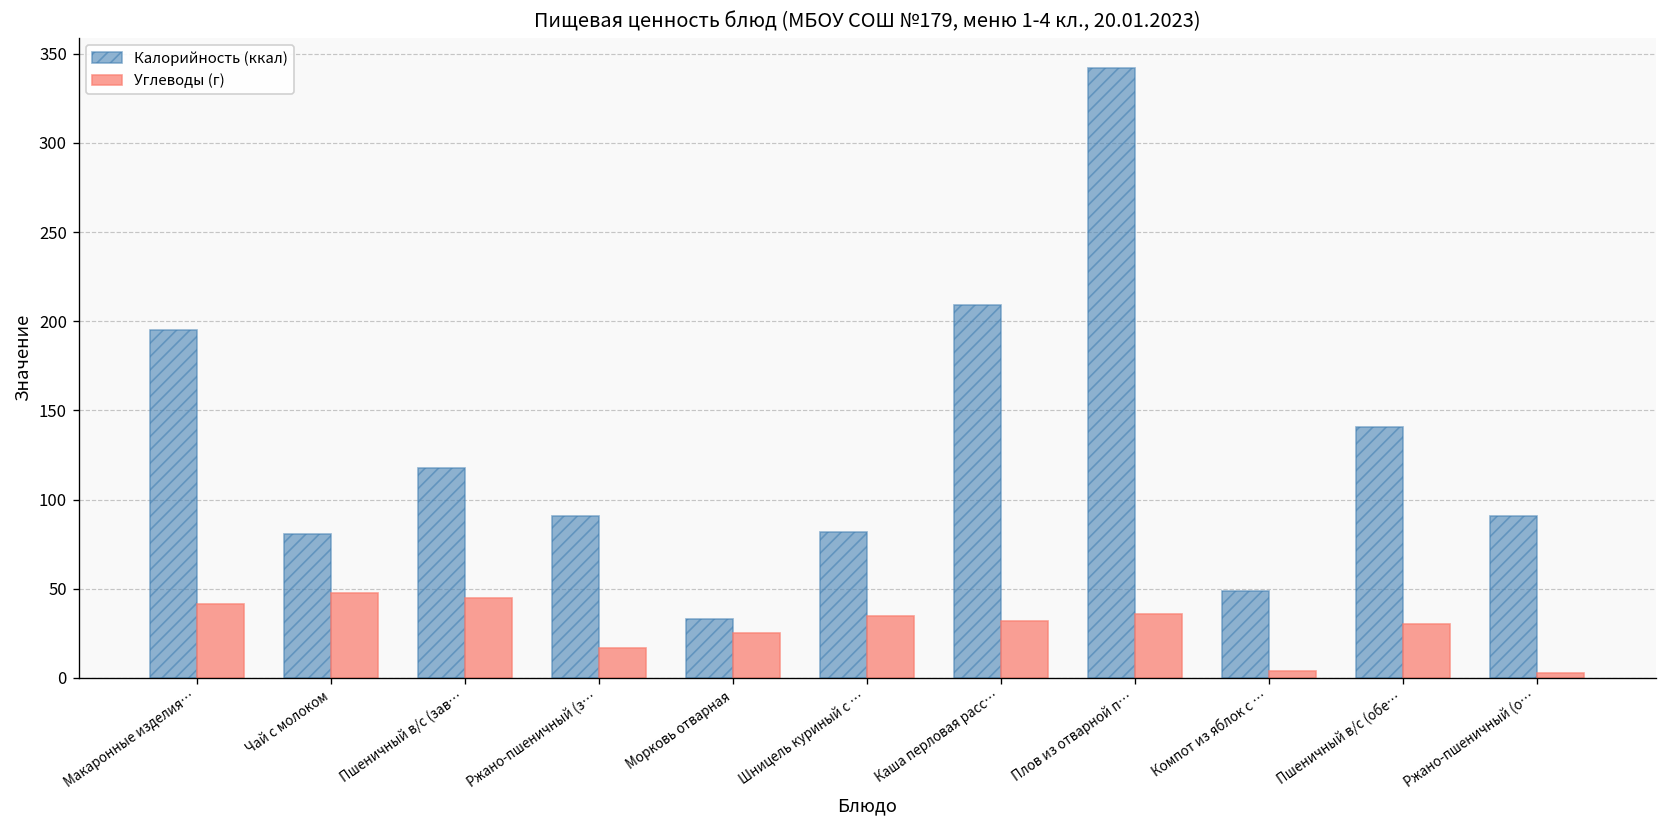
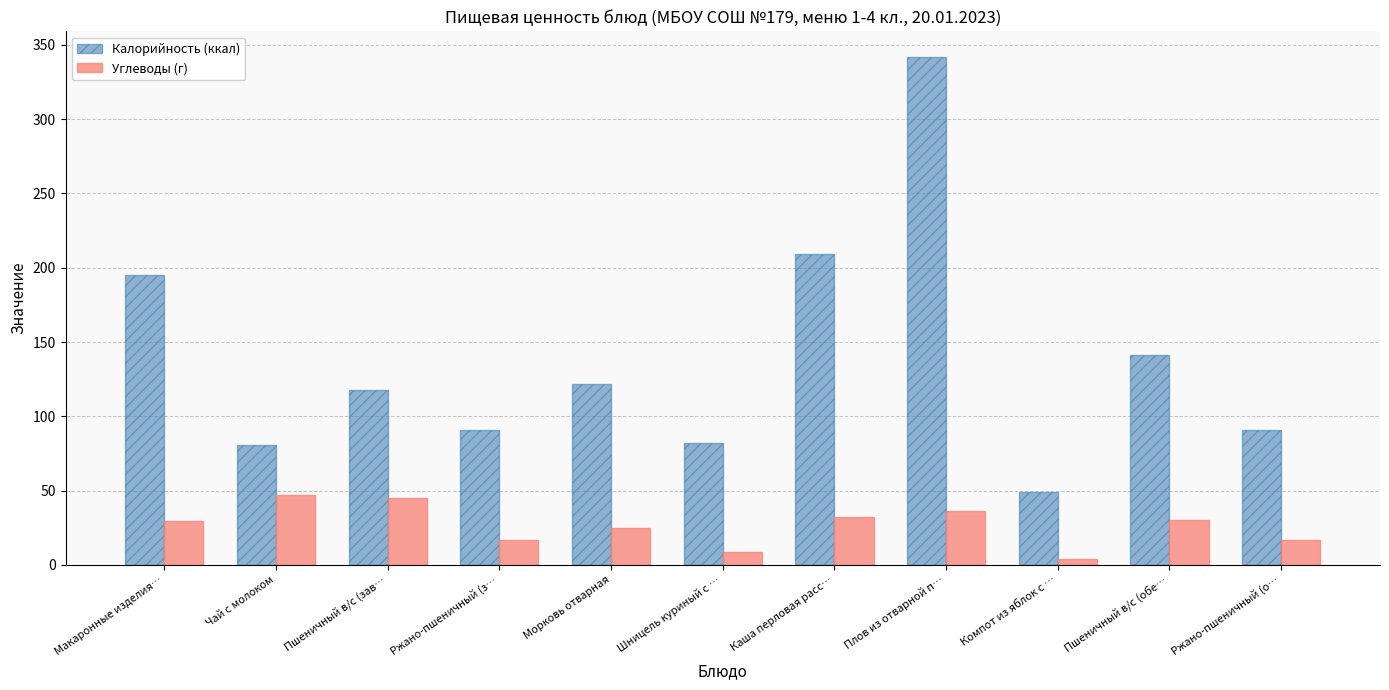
Углеводы (г), Макаронные изделия…: 42 -> 30
Калорийность (ккал), Морковь отварная: 33 -> 122
Углеводы (г), Шницель куриный с …: 35 -> 9
Углеводы (г), Ржано-пшеничный (о…: 3 -> 17
